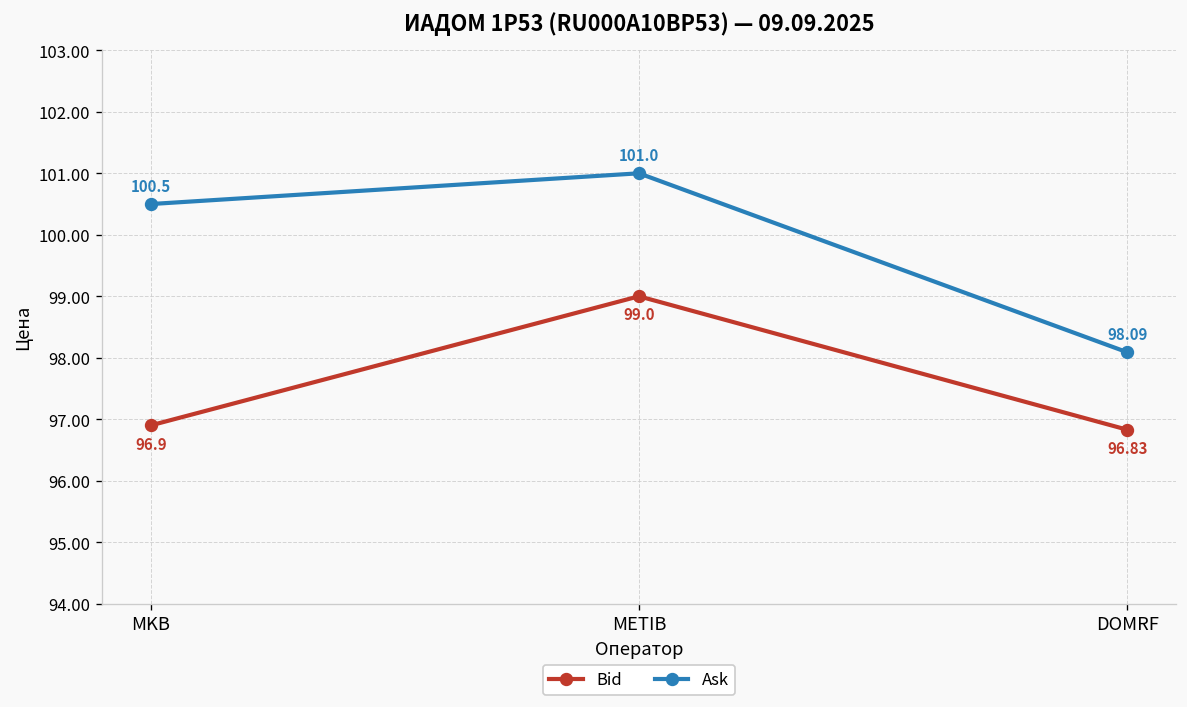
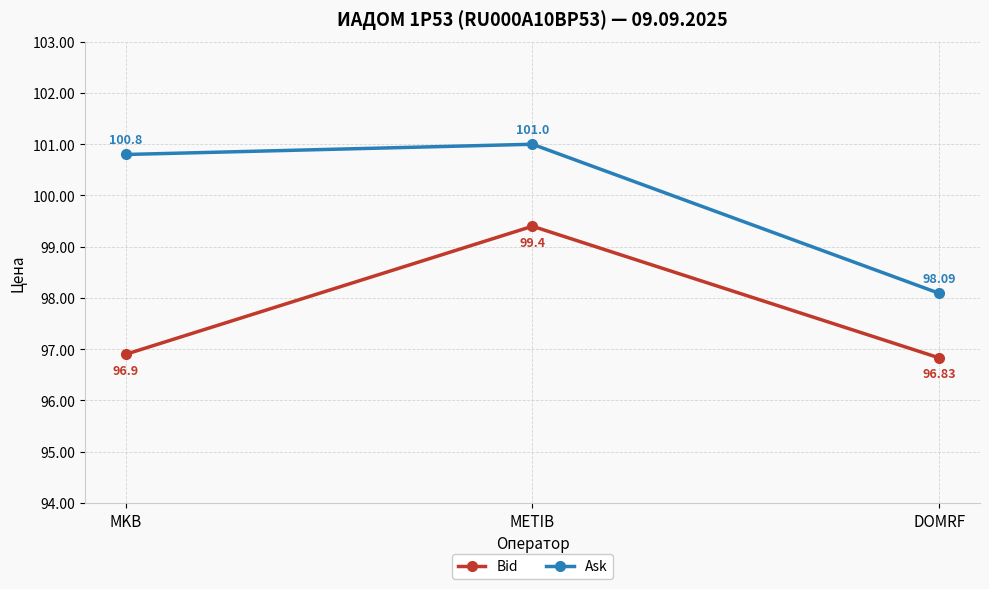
Ask, MKB: 100.5 -> 100.8
Bid, METIB: 99.0 -> 99.4
